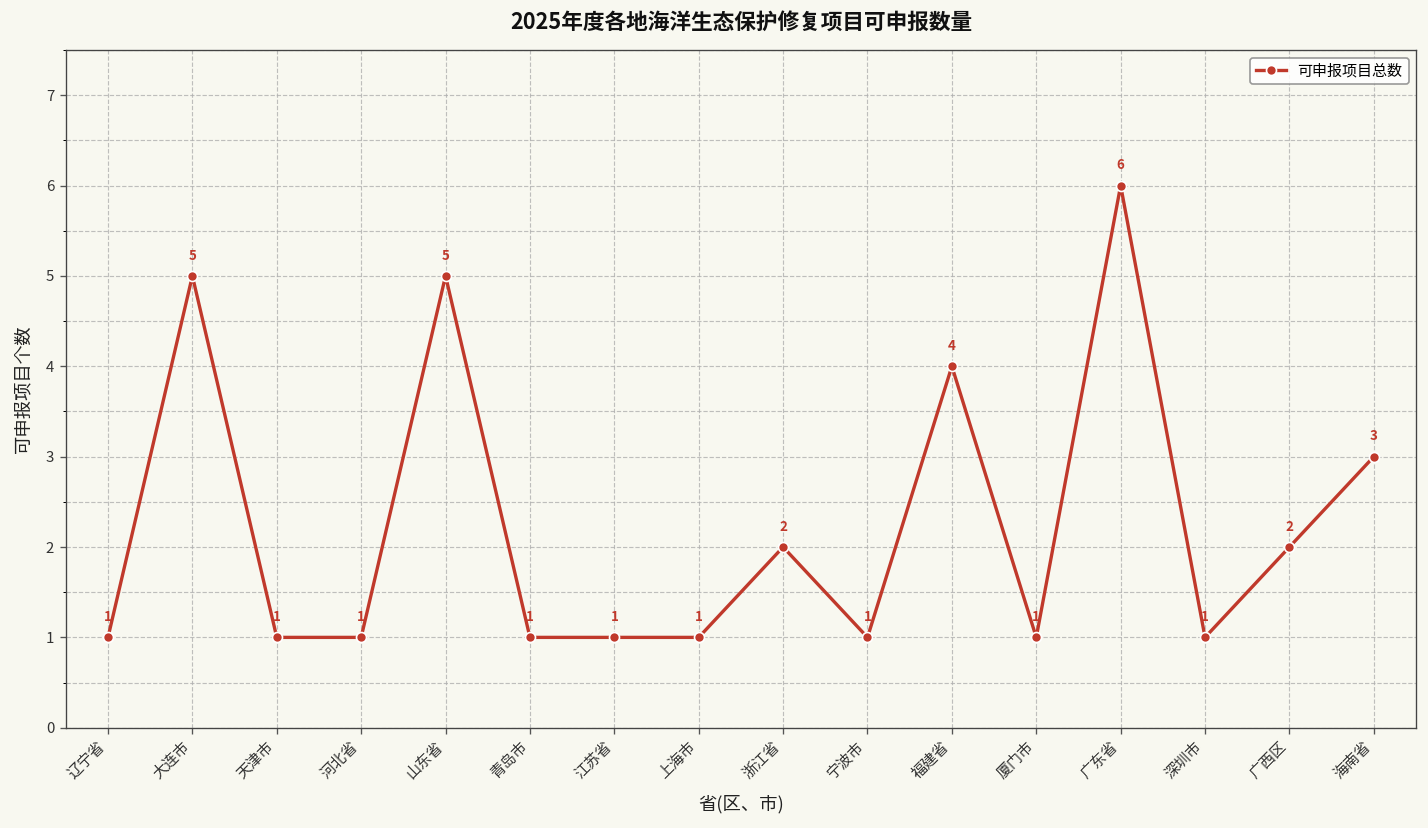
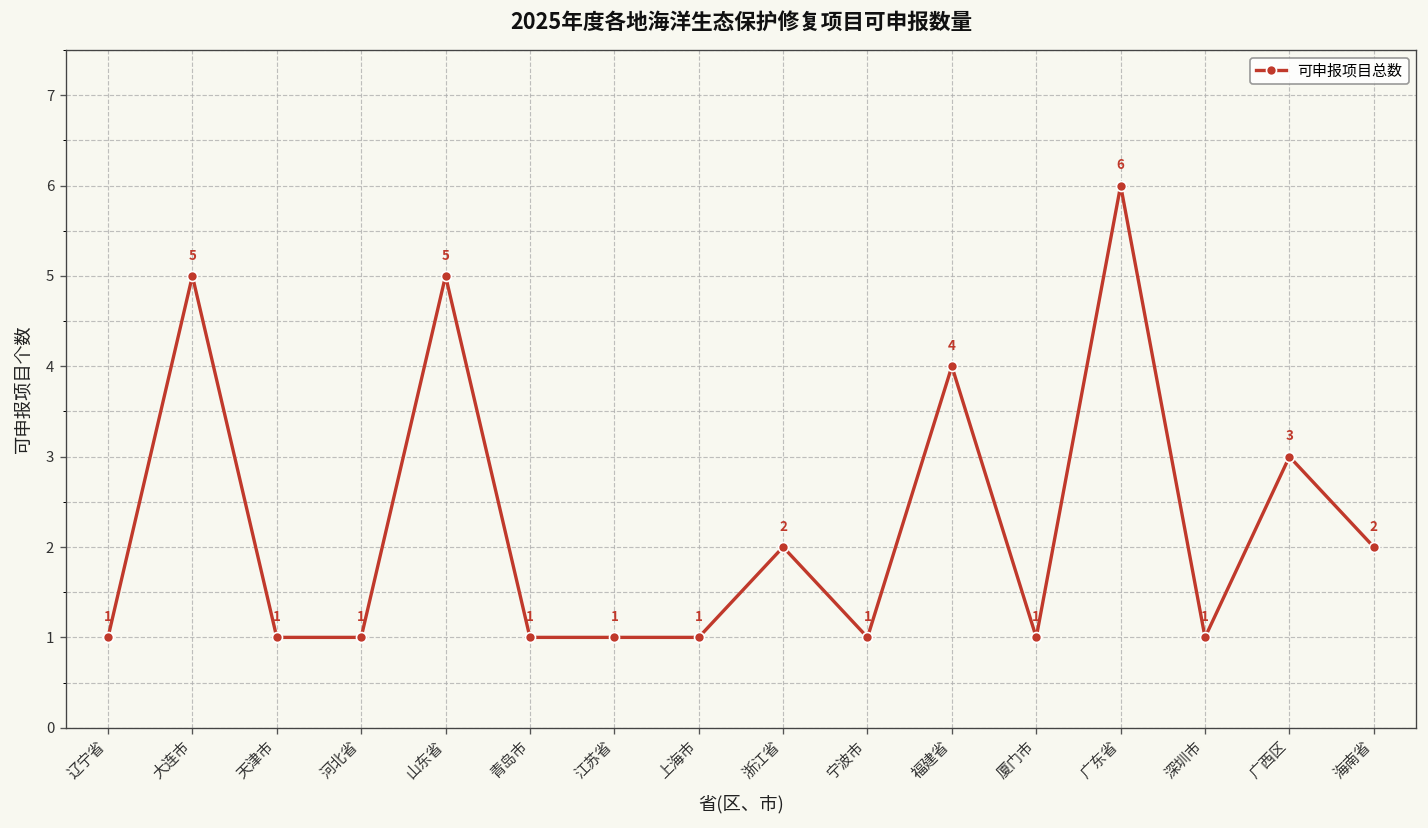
广西区: 2 -> 3
海南省: 3 -> 2
